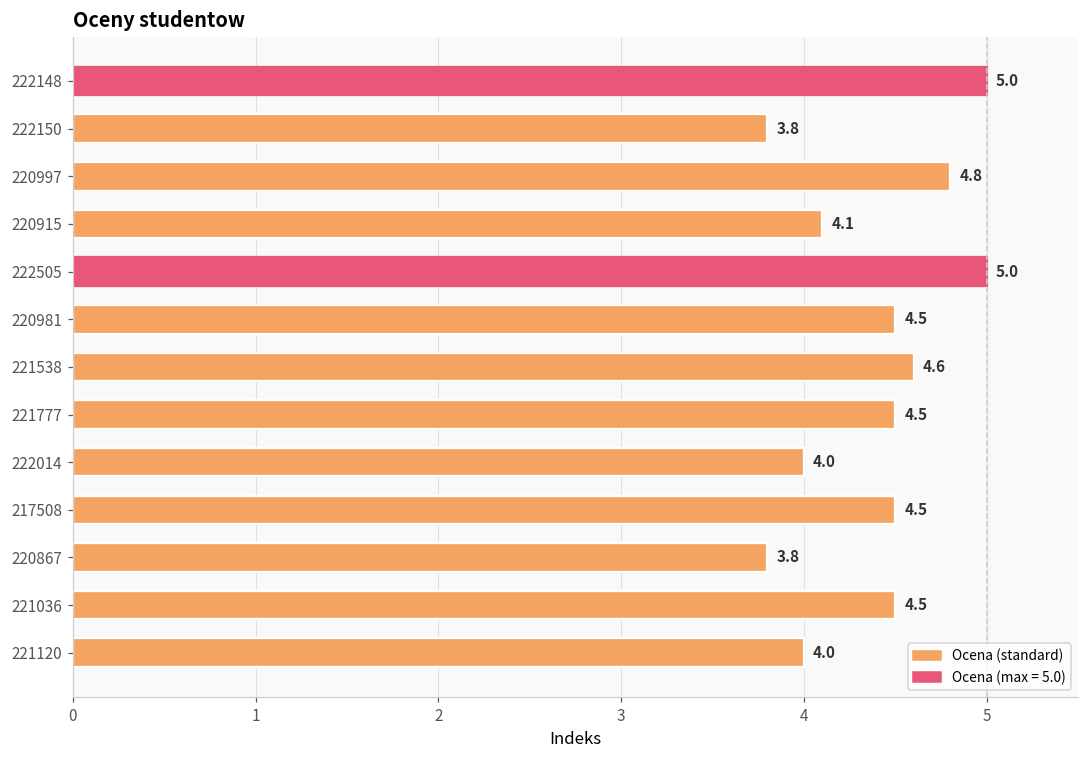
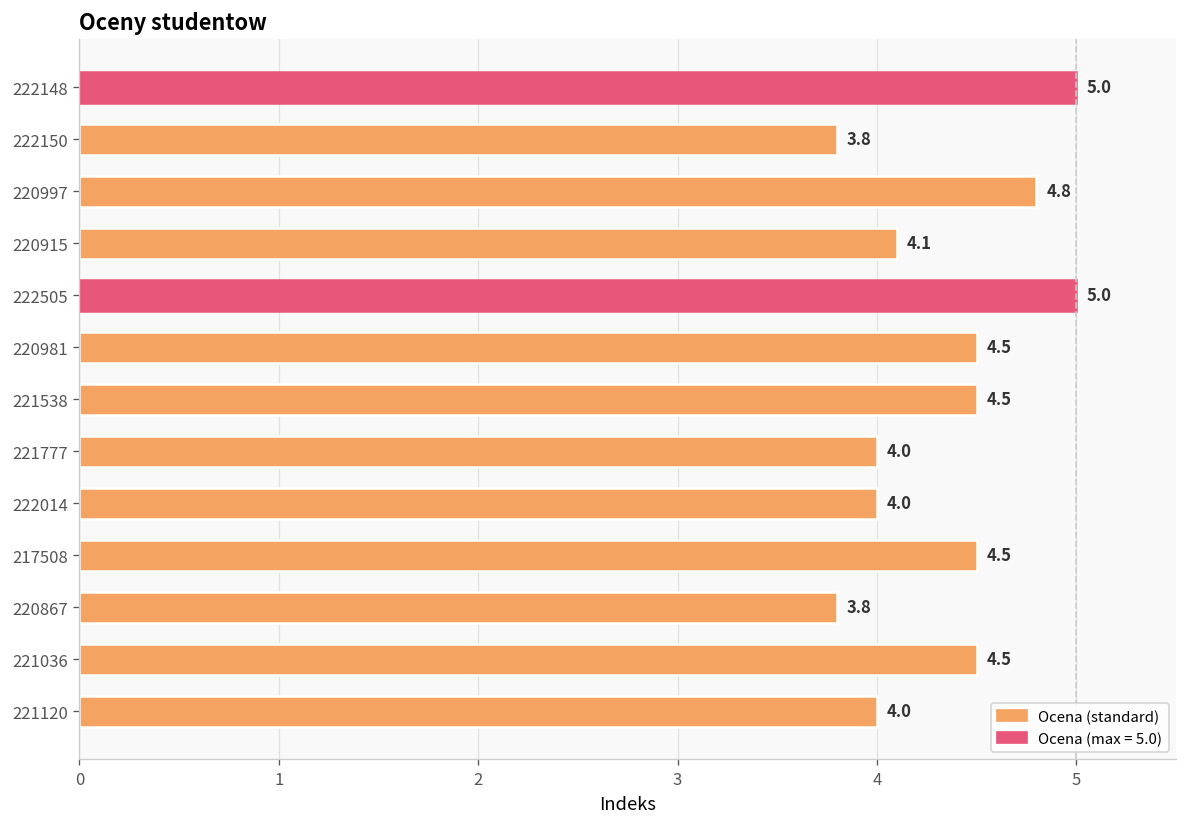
221538: 4.6 -> 4.5
221777: 4.5 -> 4.0
